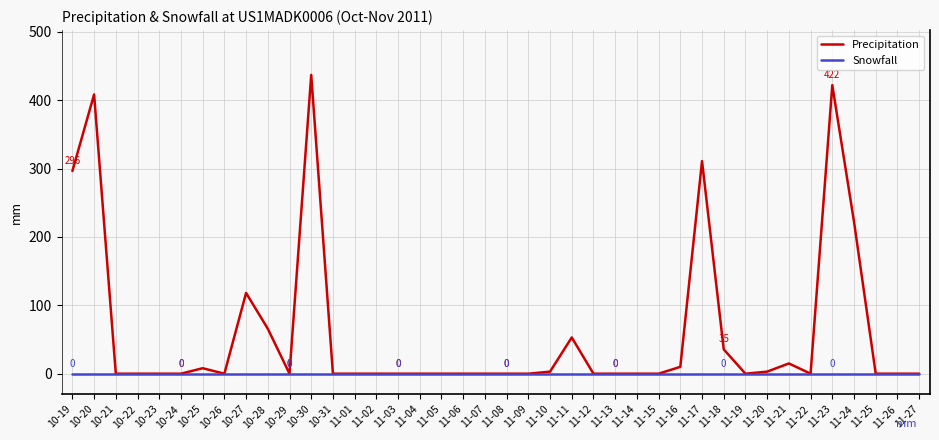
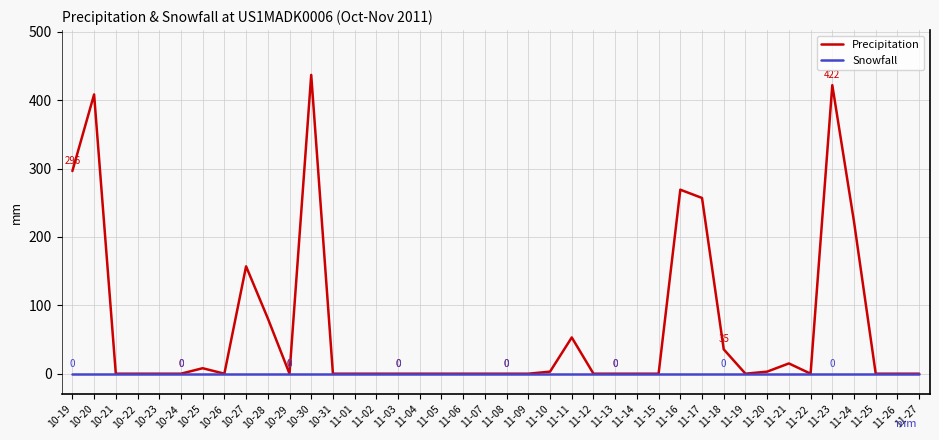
Precipitation, 10-27: 120 -> 160
Precipitation, 10-28: 70 -> 80
Precipitation, 11-16: 10 -> 270
Precipitation, 11-17: 310 -> 260
